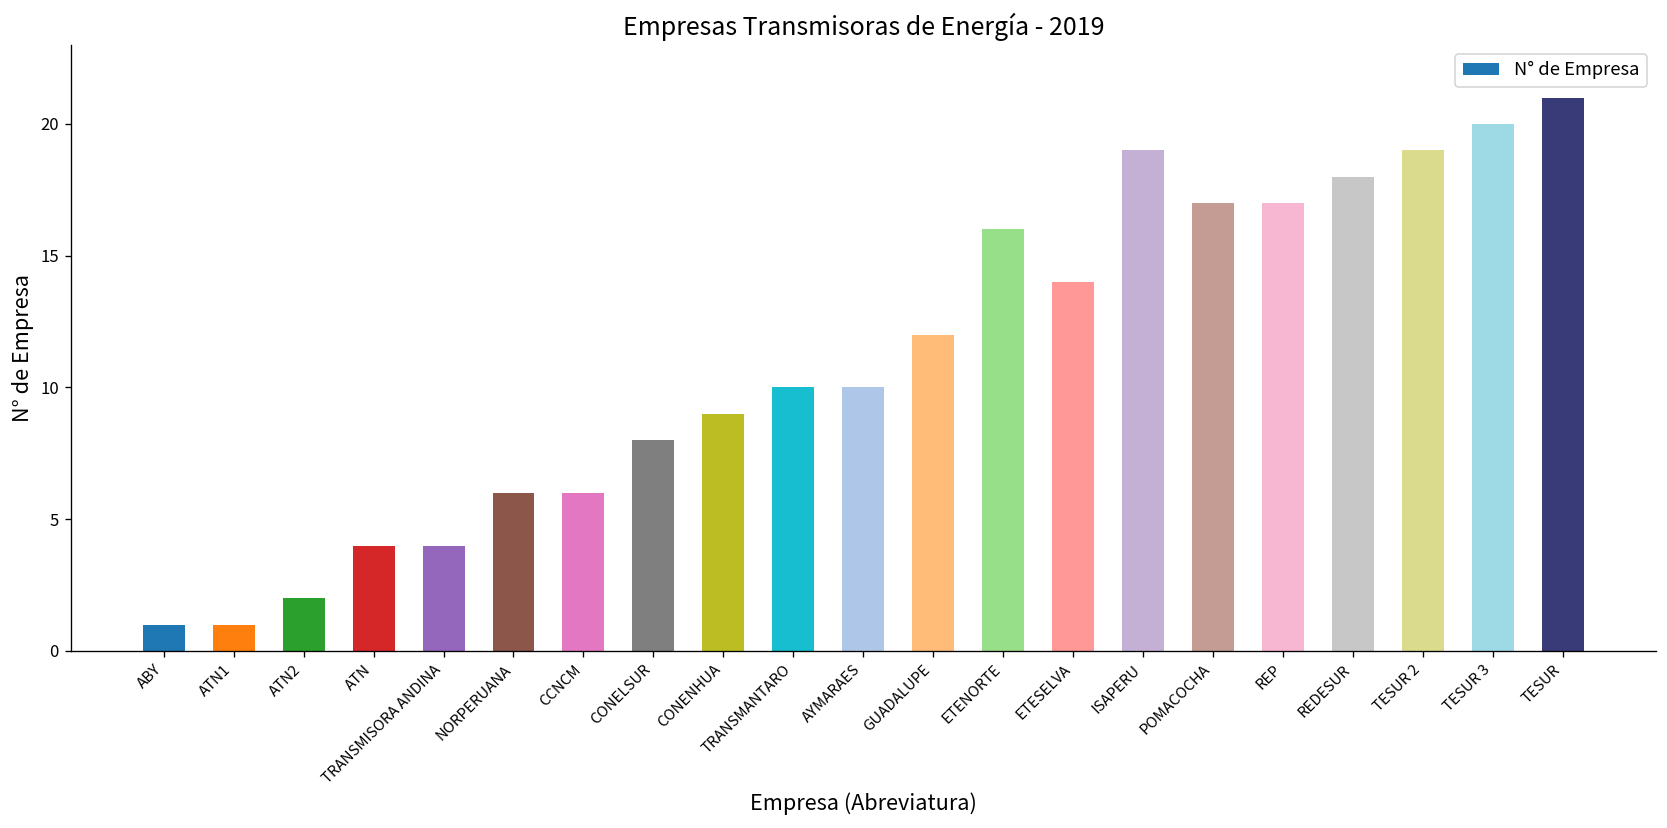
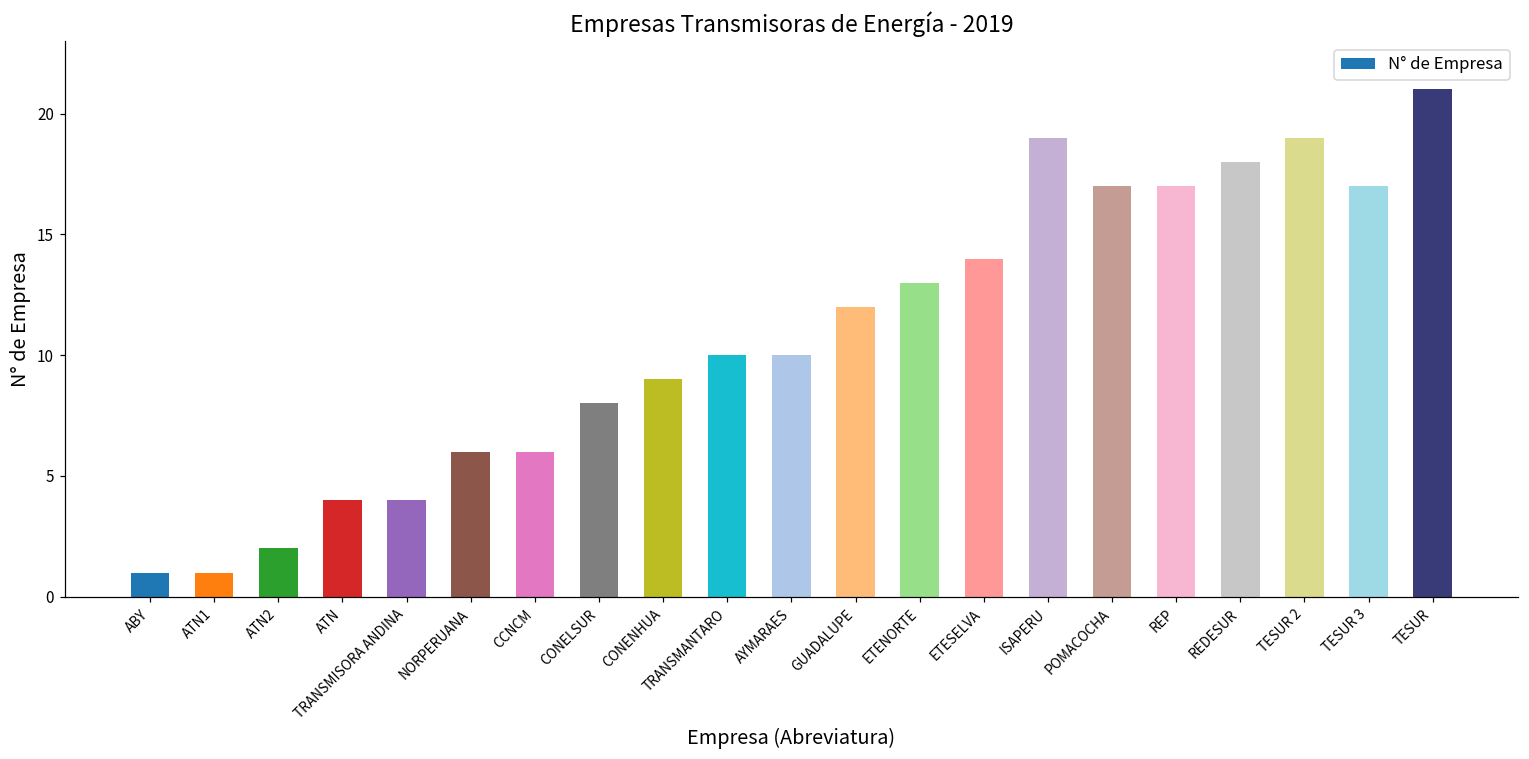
ETENORTE: 16 -> 13
TESUR 3: 20 -> 17
